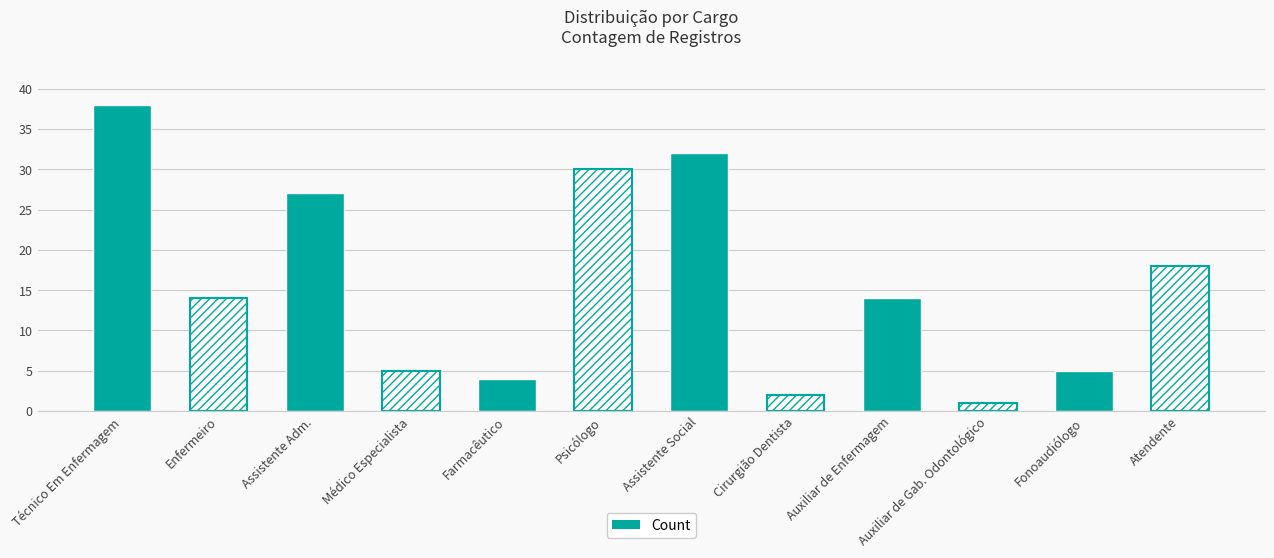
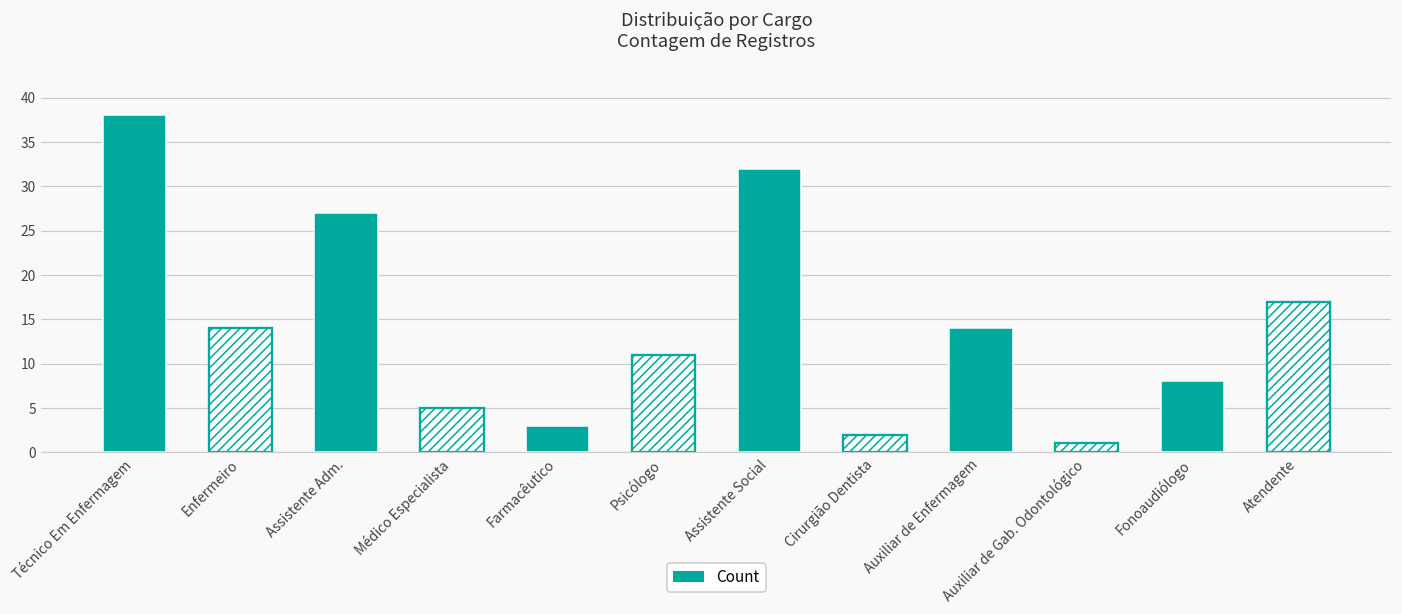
Farmacêutico: 4 -> 3
Psicólogo: 30 -> 11
Fonoaudiólogo: 5 -> 8
Atendente: 18 -> 17
